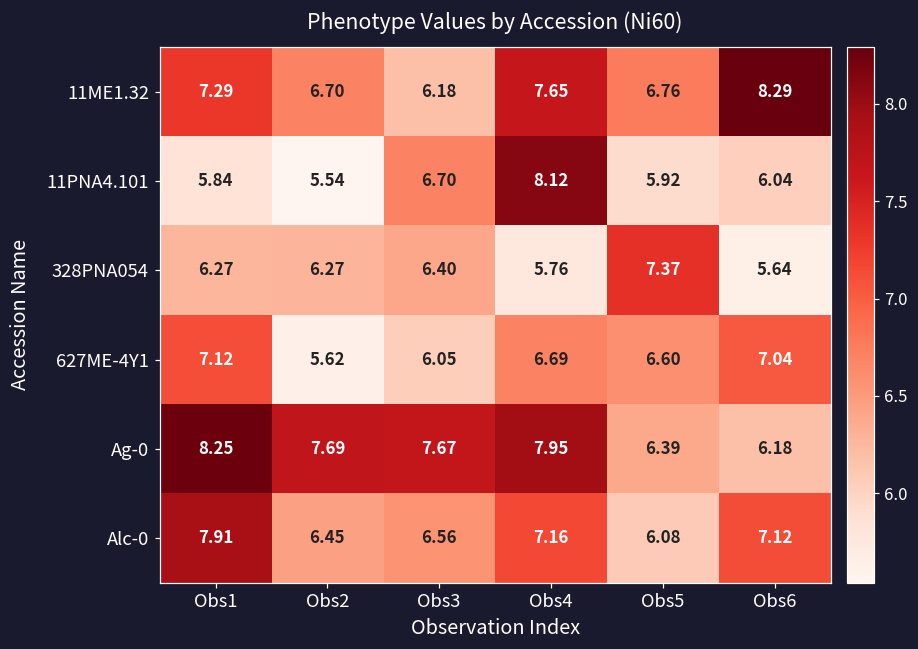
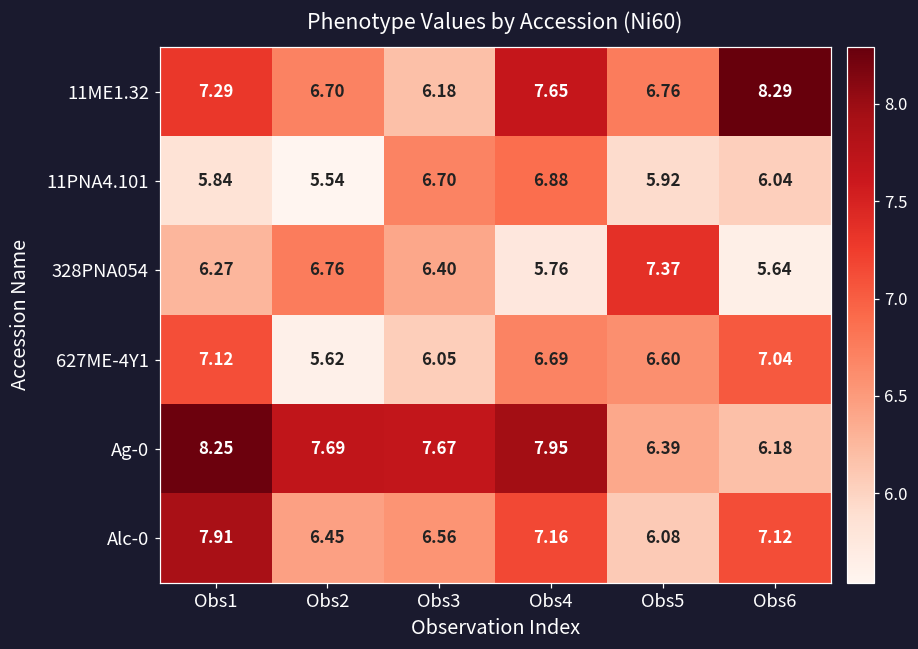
11PNA4.101, Obs4: 8.12 -> 6.88
328PNA054, Obs2: 6.27 -> 6.76
